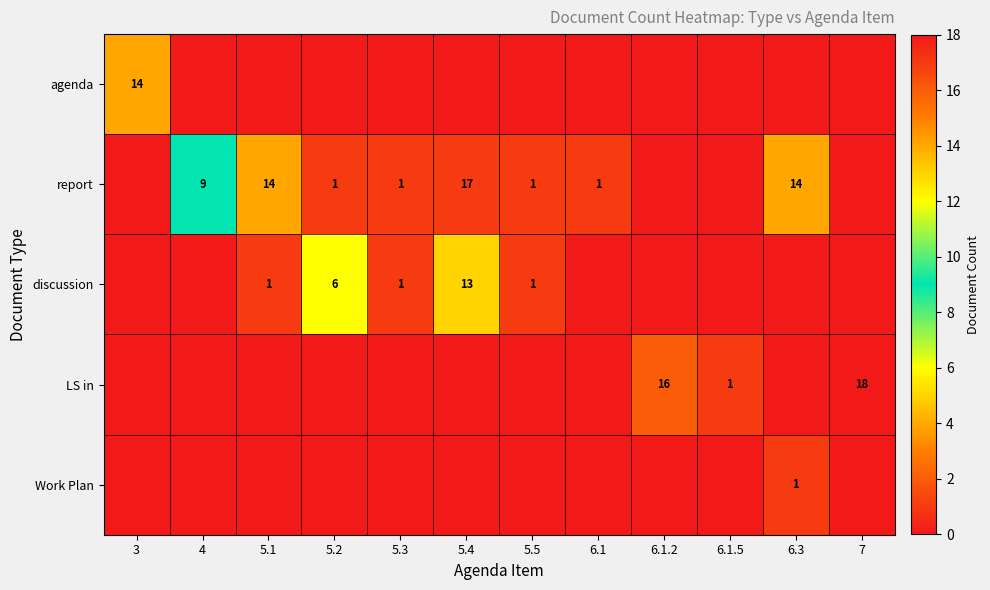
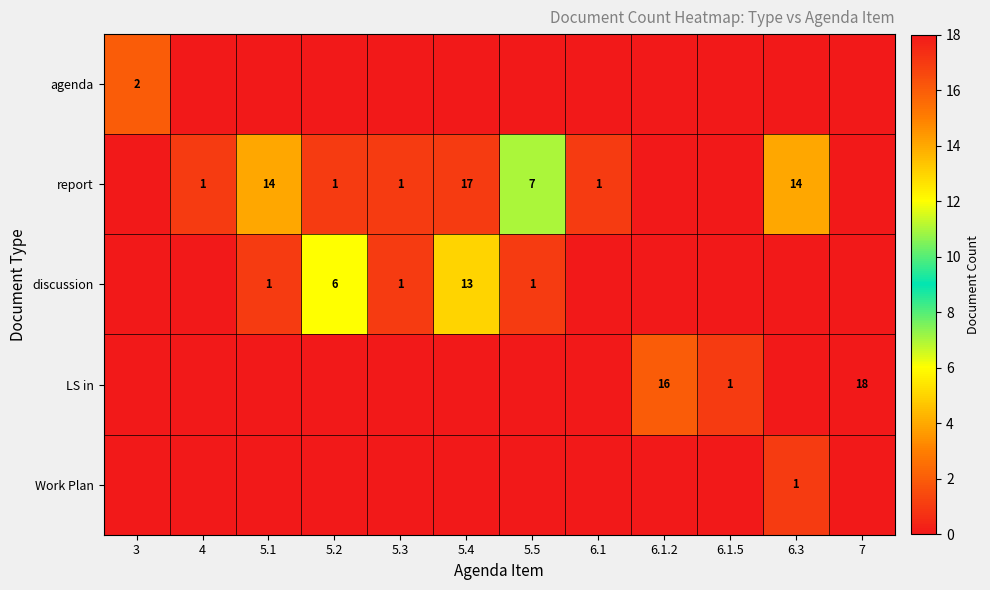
agenda, 3: 14 -> 2
report, 4: 9 -> 1
report, 5.5: 1 -> 7
